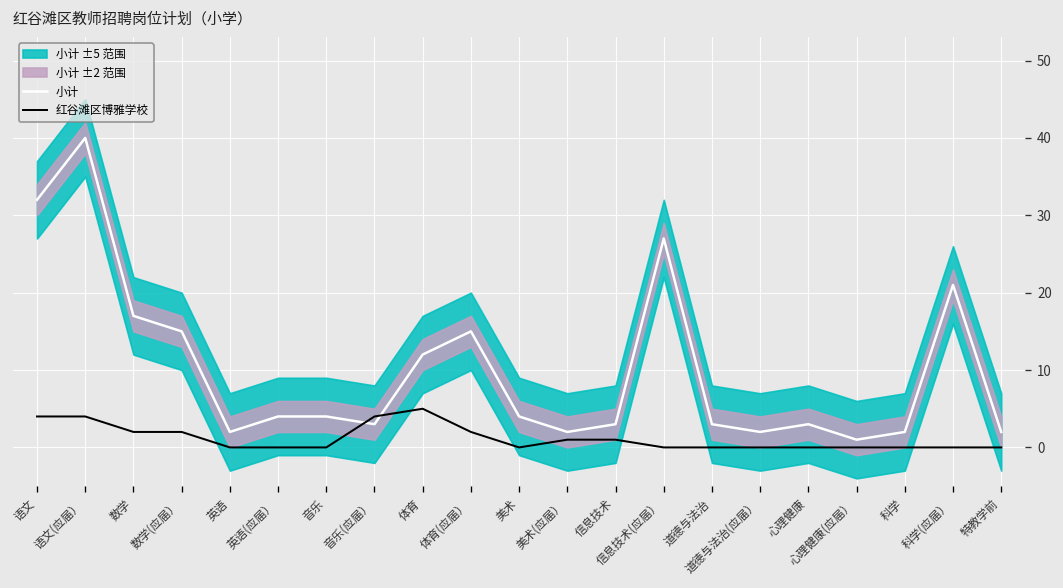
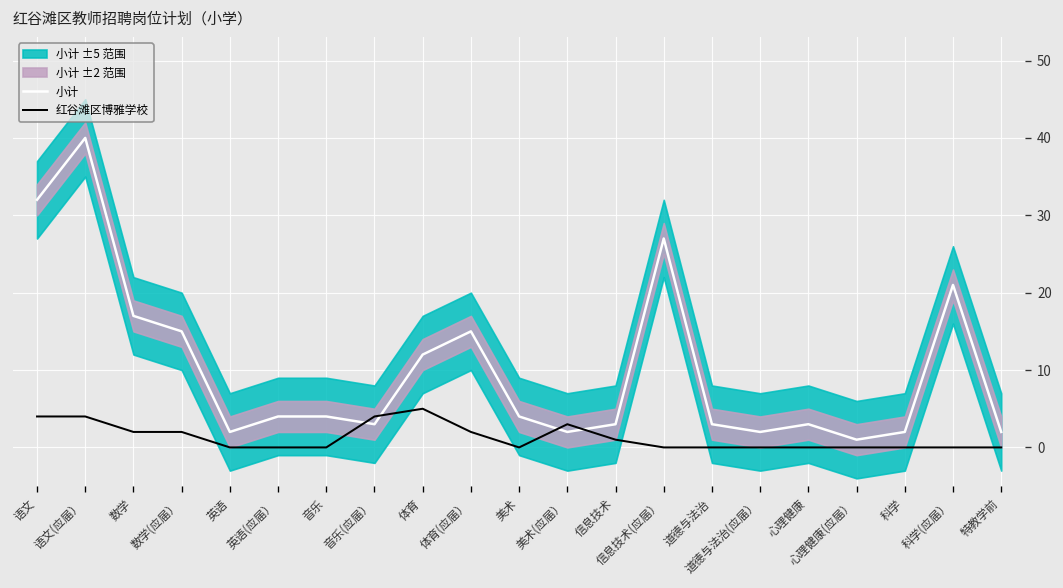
红谷滩区博雅学校, 美术(应届）: 1 -> 3
